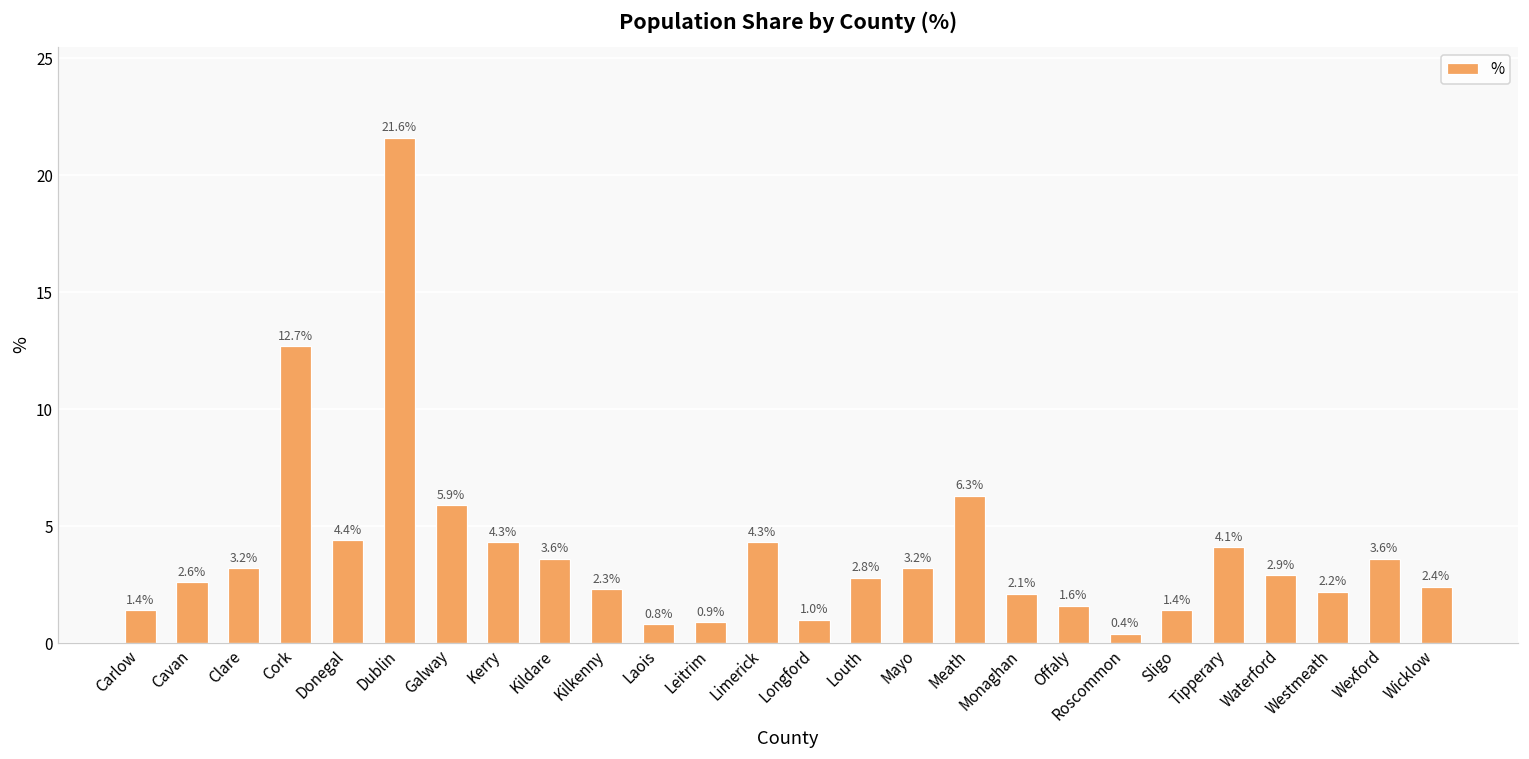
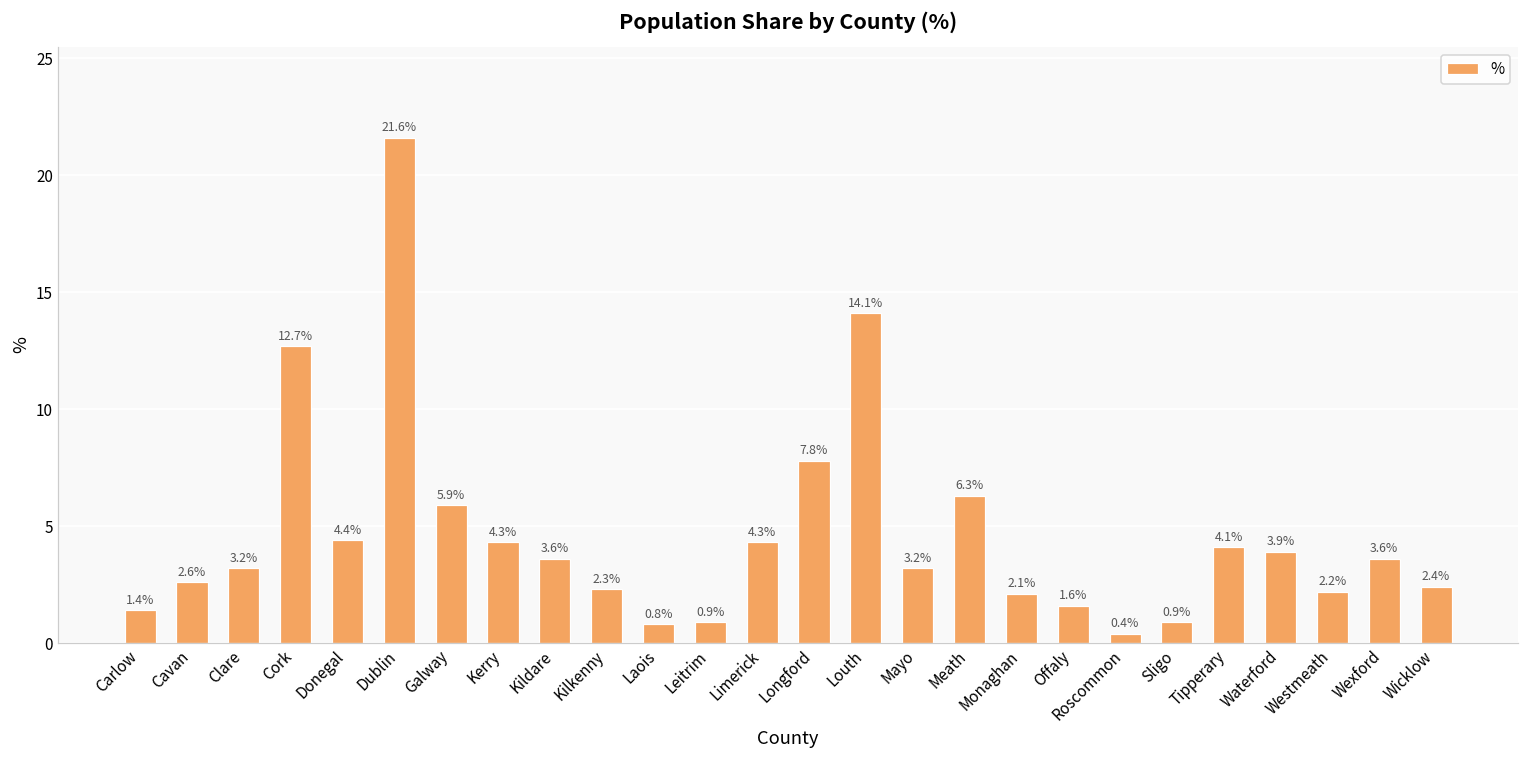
Longford: 1.0% -> 7.8%
Louth: 2.8% -> 14.1%
Sligo: 1.4% -> 0.9%
Waterford: 2.9% -> 3.9%
